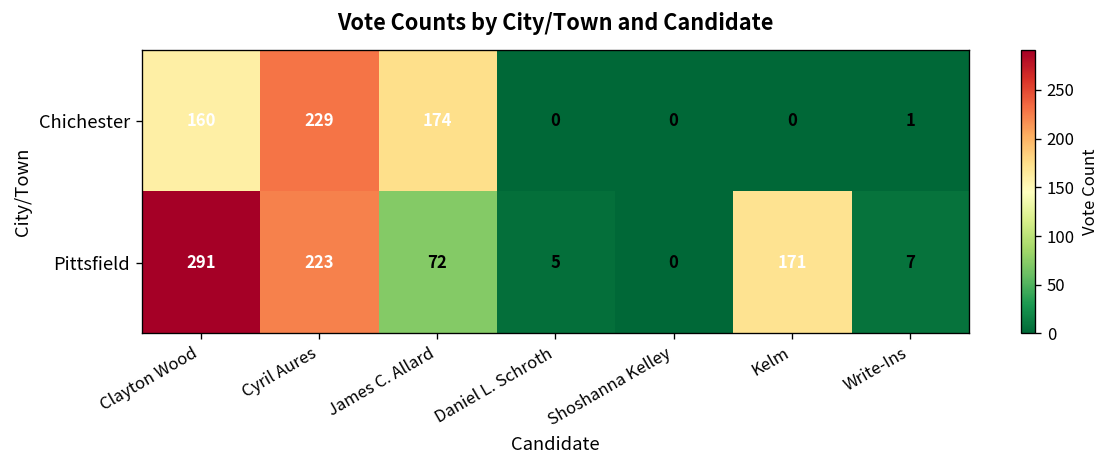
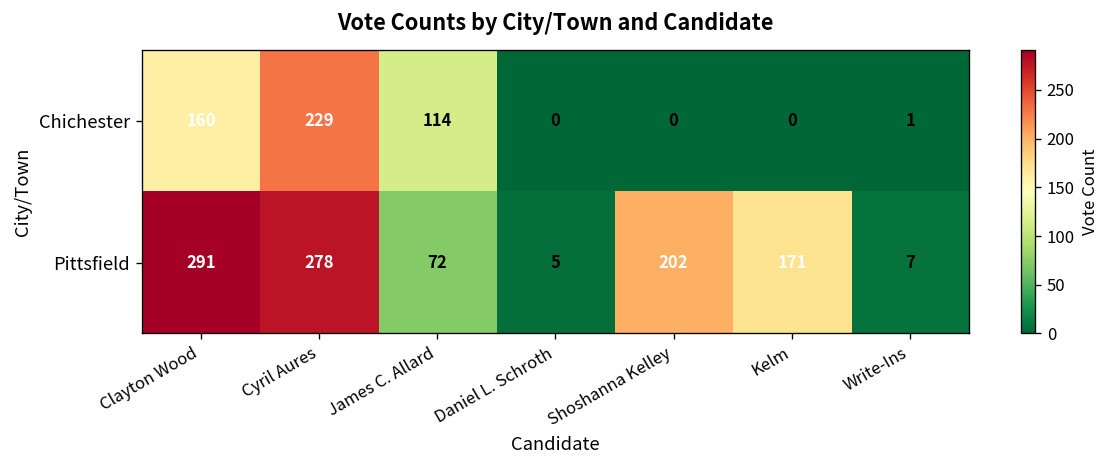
Chichester, James C. Allard: 174 -> 114
Pittsfield, Cyril Aures: 223 -> 278
Pittsfield, Shoshanna Kelley: 0 -> 202
